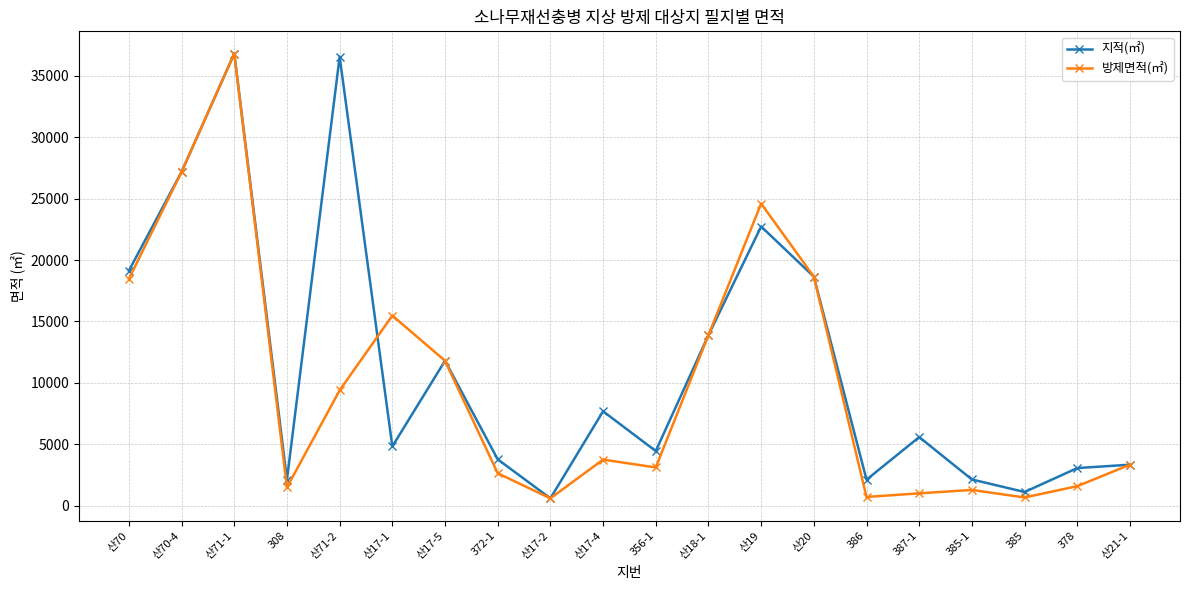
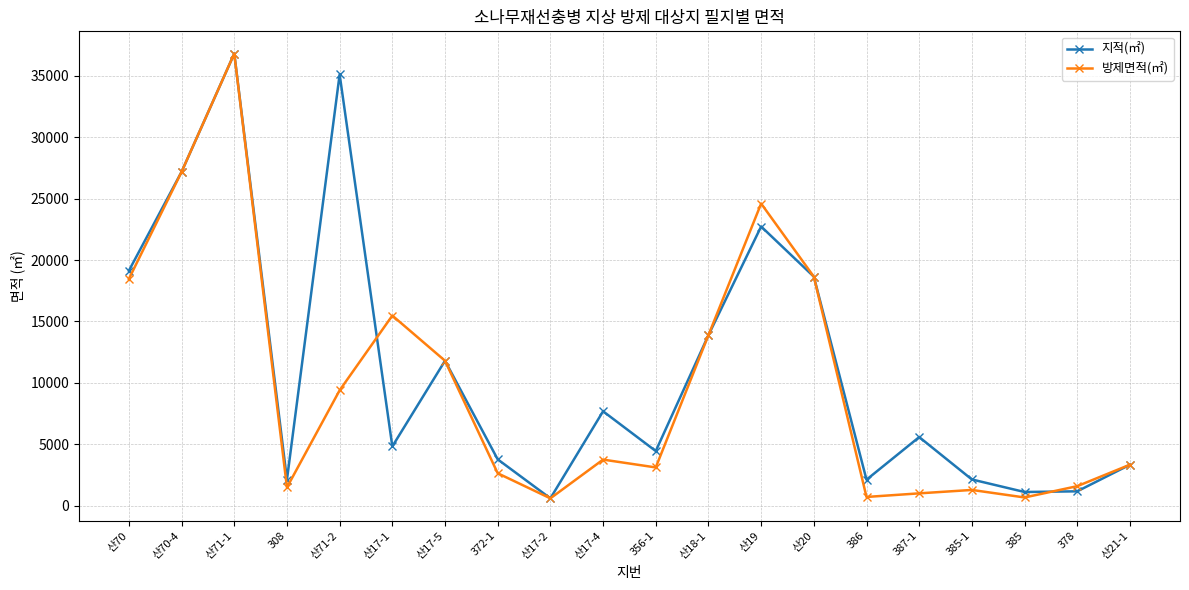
지적(㎡), 산71-2: 36600 -> 35100
지적(㎡), 378: 3100 -> 1200
